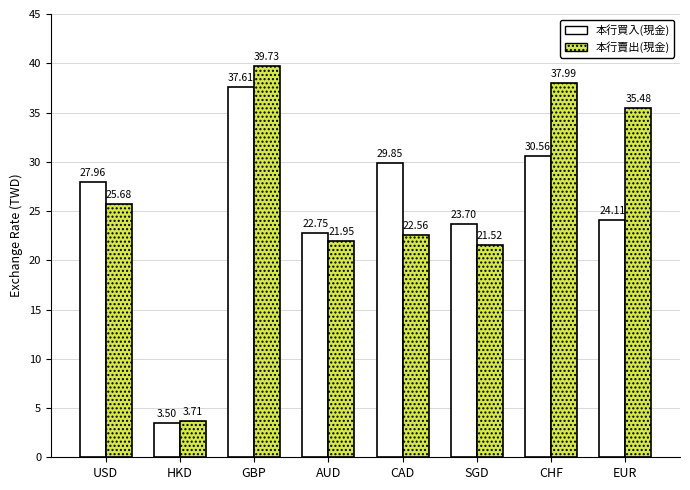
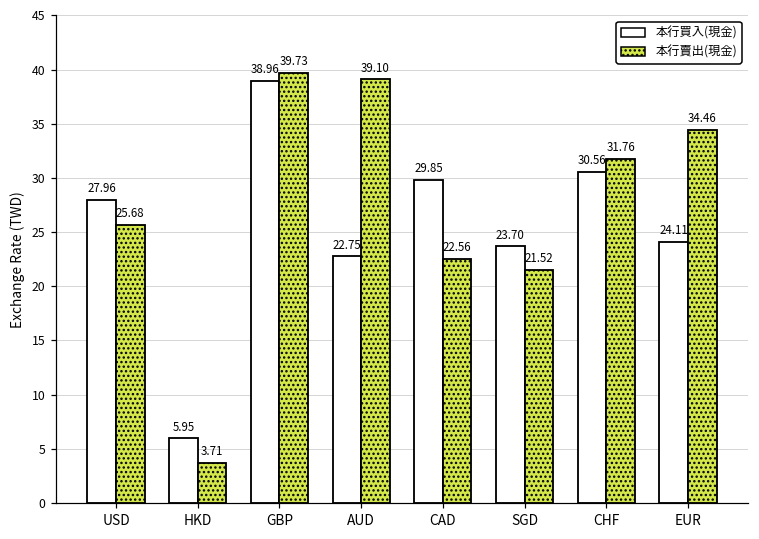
本行買入(現金), HKD: 3.50 -> 5.95
本行買入(現金), GBP: 37.61 -> 38.96
本行賣出(現金), AUD: 21.95 -> 39.10
本行賣出(現金), CHF: 37.99 -> 31.76
本行賣出(現金), EUR: 35.48 -> 34.46
